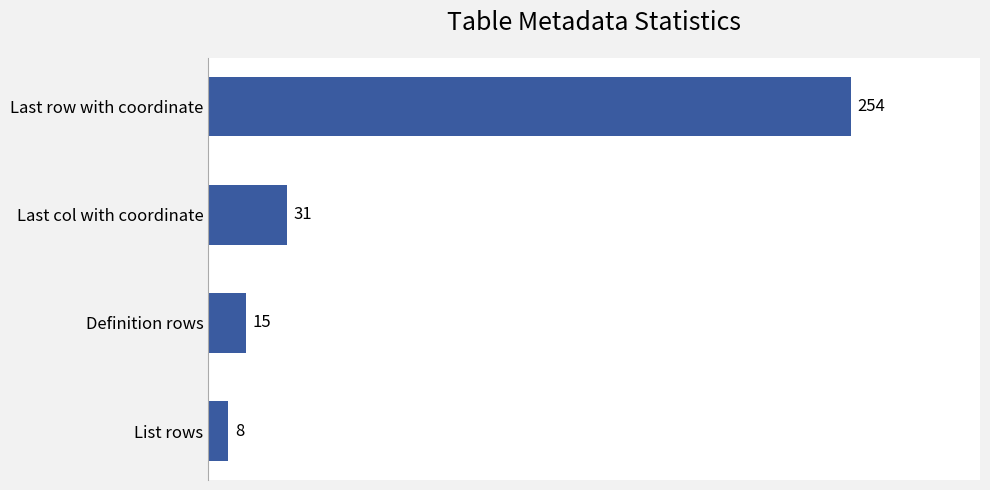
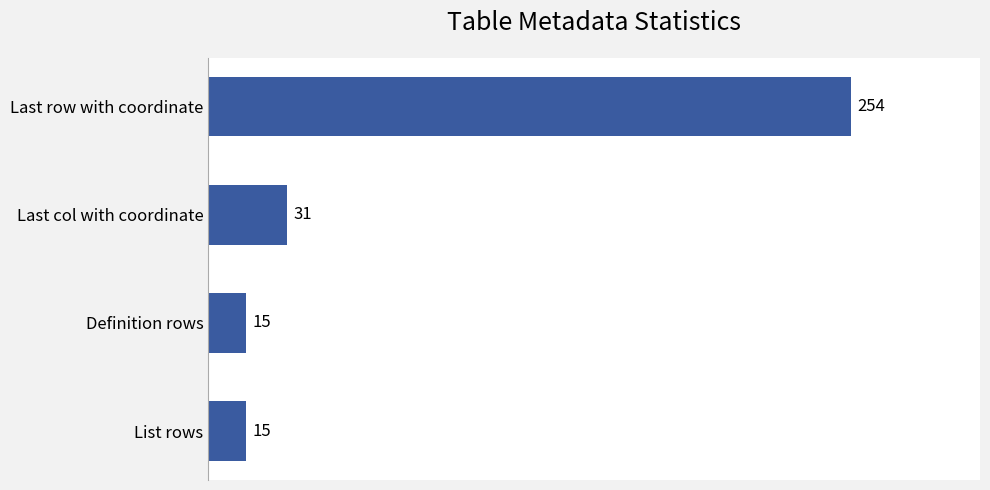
List rows: 8 -> 15
